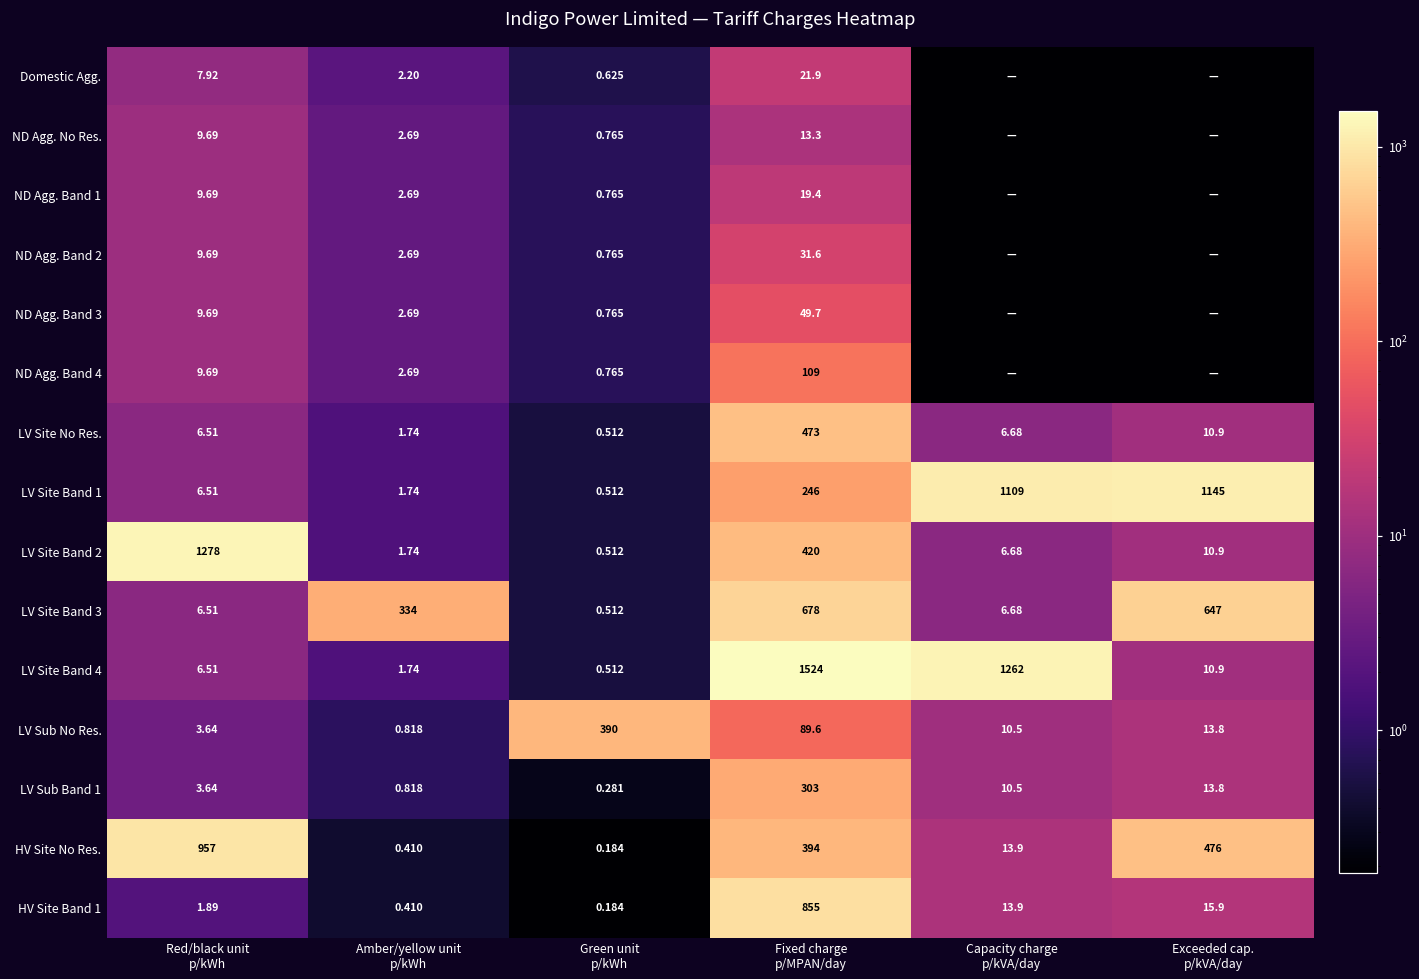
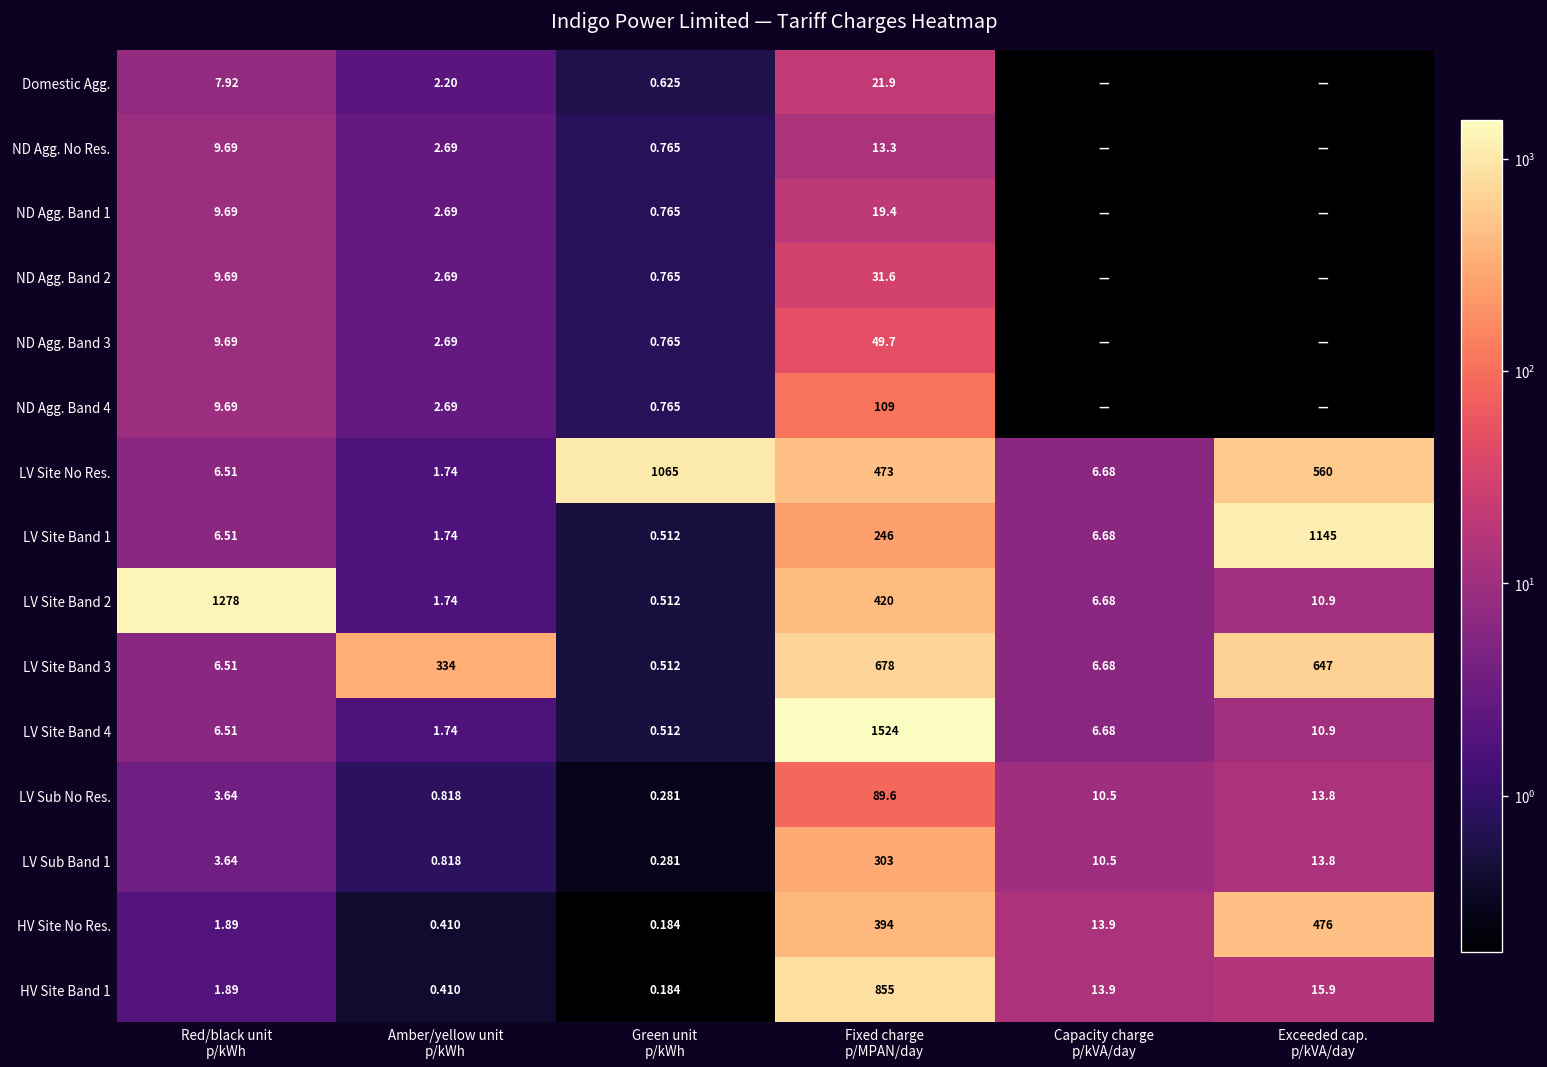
LV Site No Res., Green unit p/kWh: 0.512 -> 1065
LV Site No Res., Exceeded cap. p/kVA/day: 10.9 -> 560
LV Site Band 1, Capacity charge p/kVA/day: 1109 -> 6.68
LV Site Band 4, Capacity charge p/kVA/day: 1262 -> 6.68
LV Sub No Res., Green unit p/kWh: 390 -> 0.281
HV Site No Res., Red/black unit p/kWh: 957 -> 1.89
